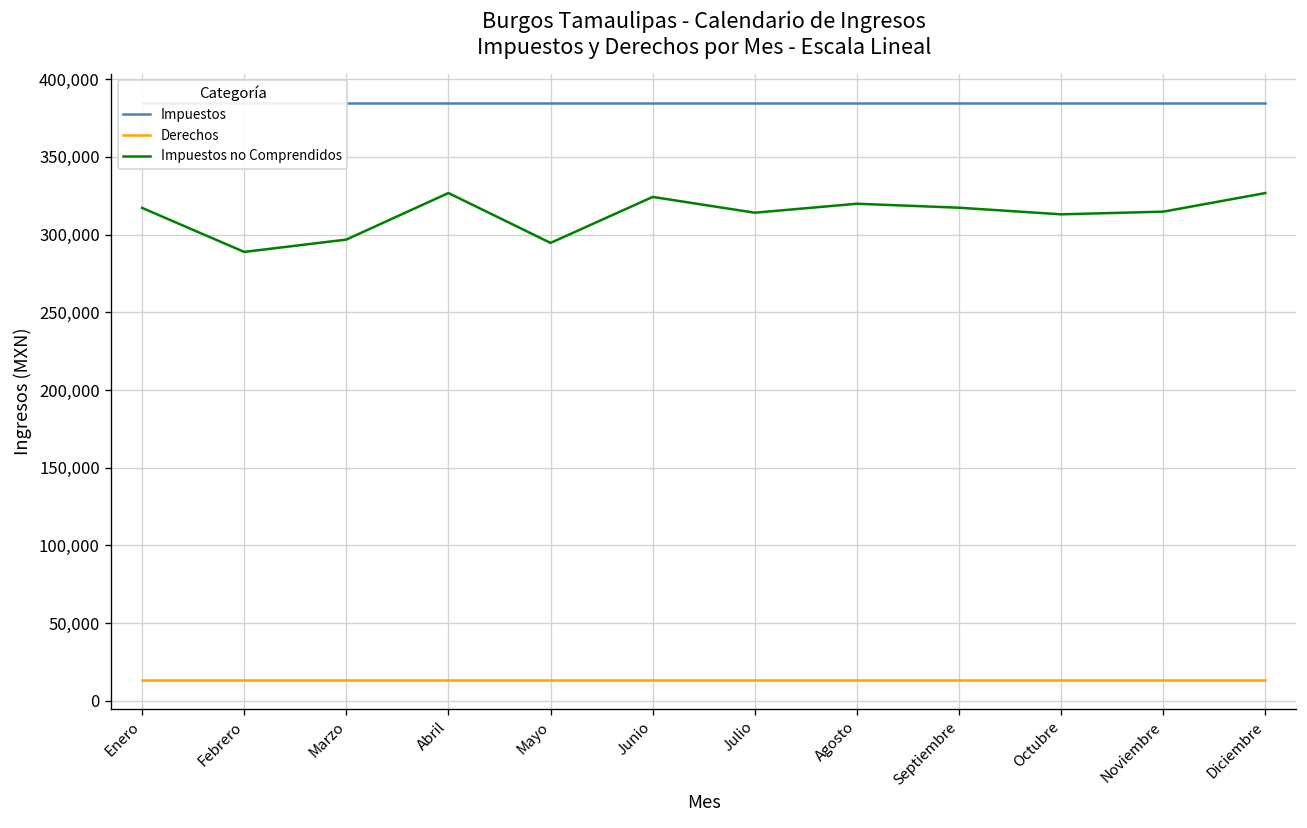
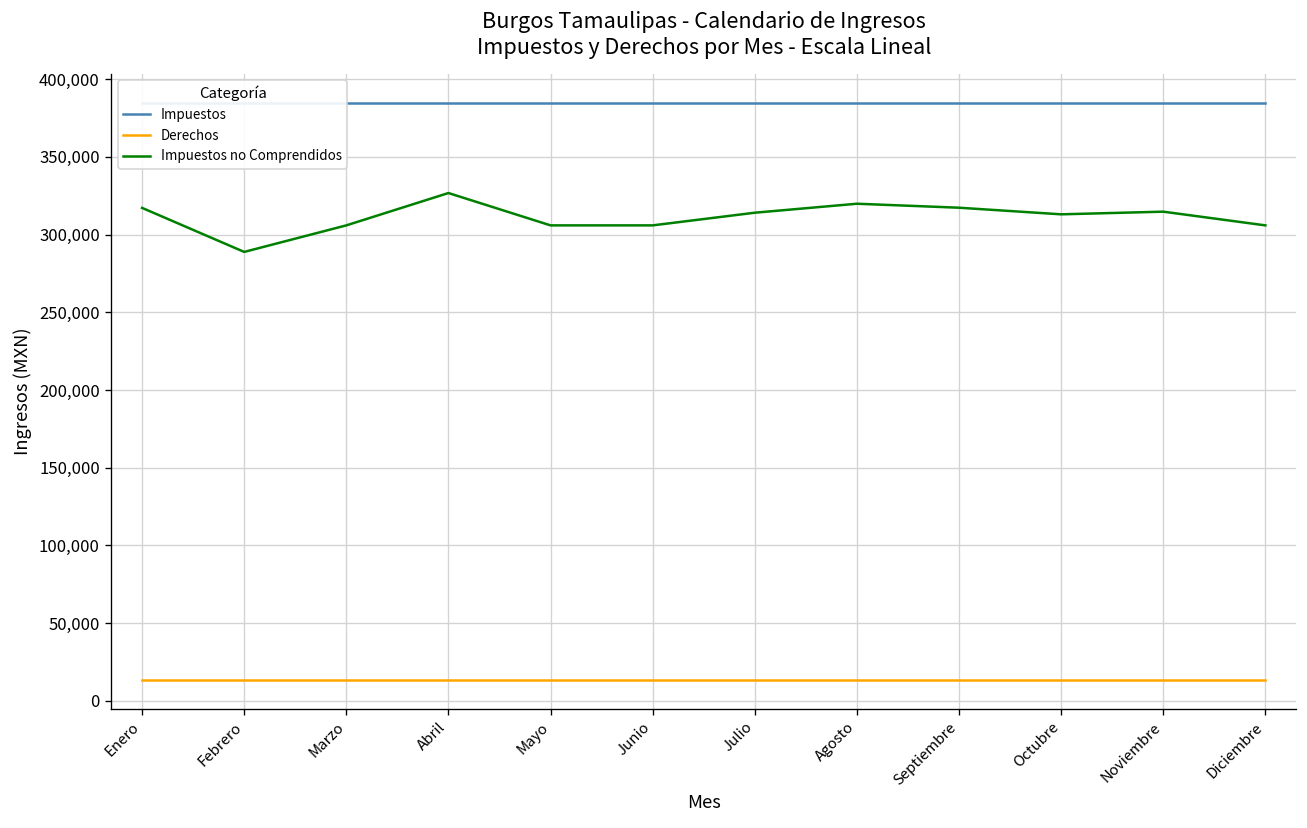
Impuestos no Comprendidos, Marzo: 297,000 -> 306,000
Impuestos no Comprendidos, Mayo: 295,000 -> 306,000
Impuestos no Comprendidos, Junio: 324,000 -> 306,000
Impuestos no Comprendidos, Diciembre: 327,000 -> 306,000
